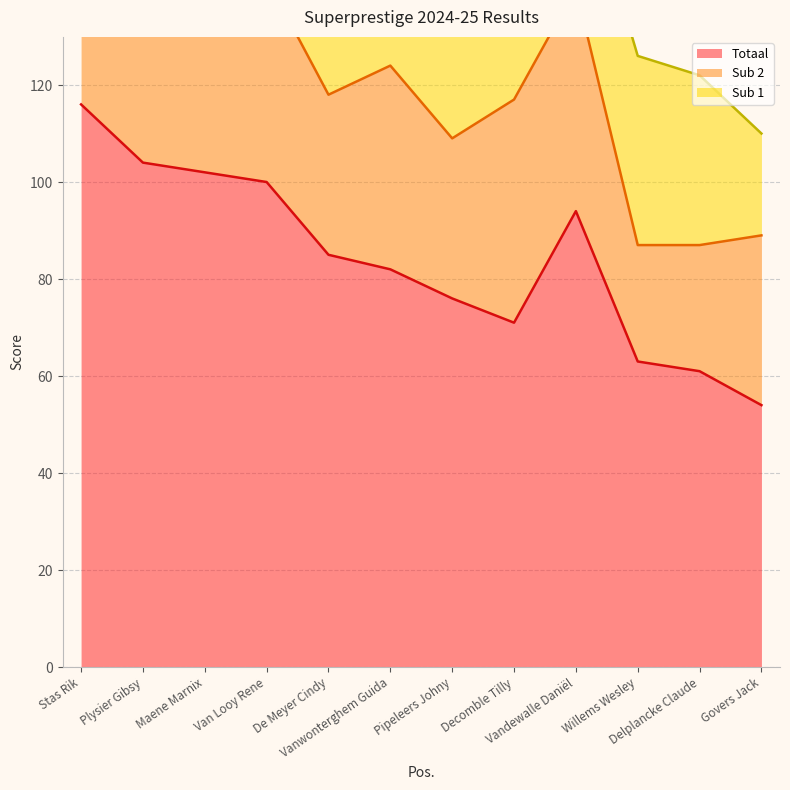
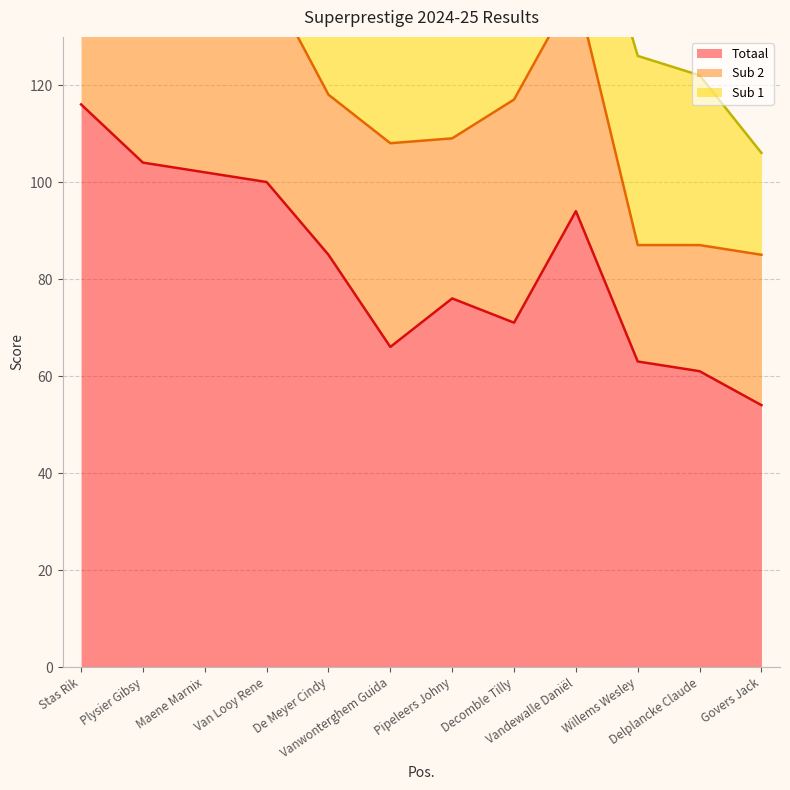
Totaal, Vanwonterghem Guida: 82 -> 66
Sub 2, Govers Jack: 35 -> 31
